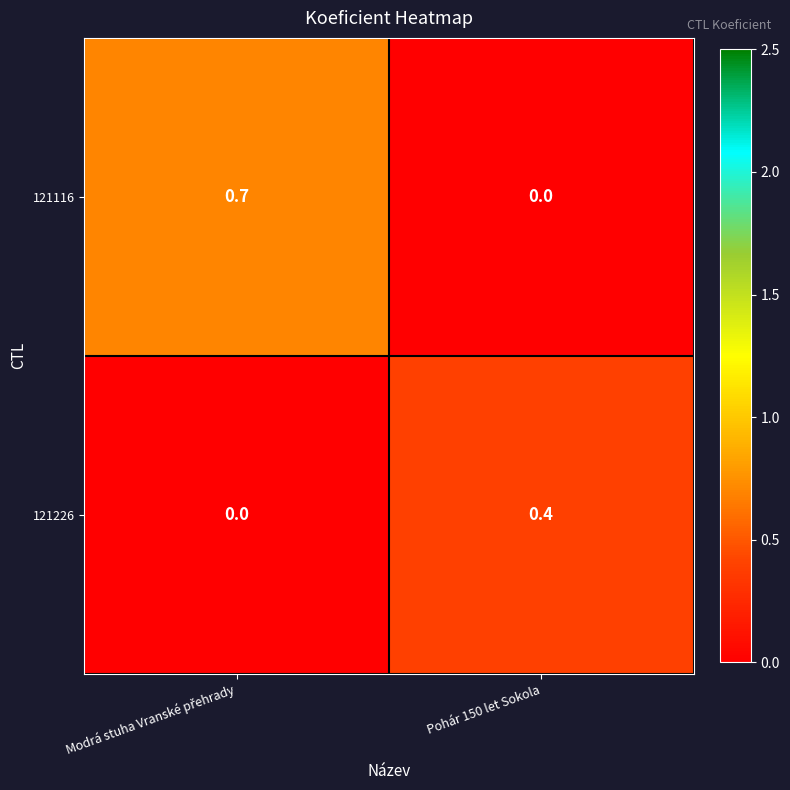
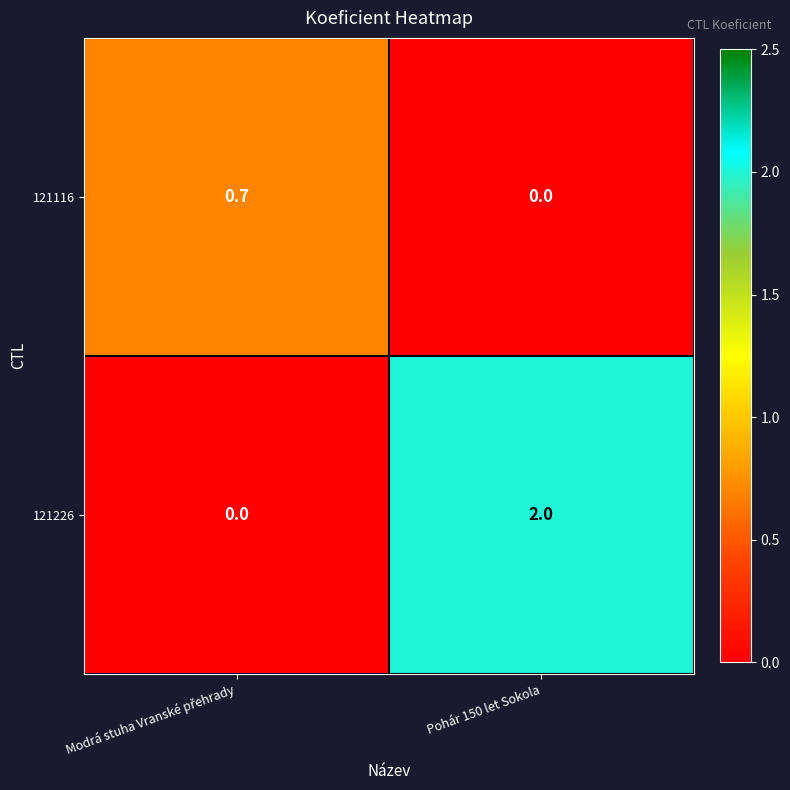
121226, Pohár 150 let Sokola: 0.4 -> 2.0
